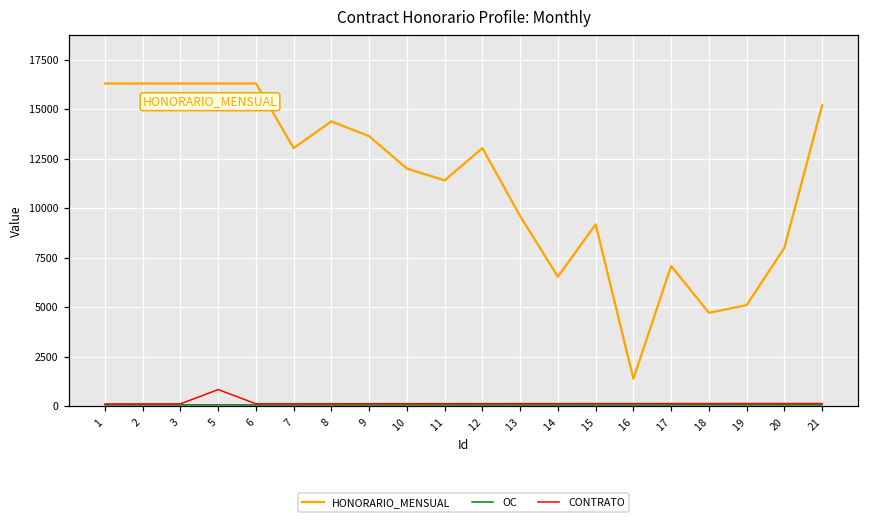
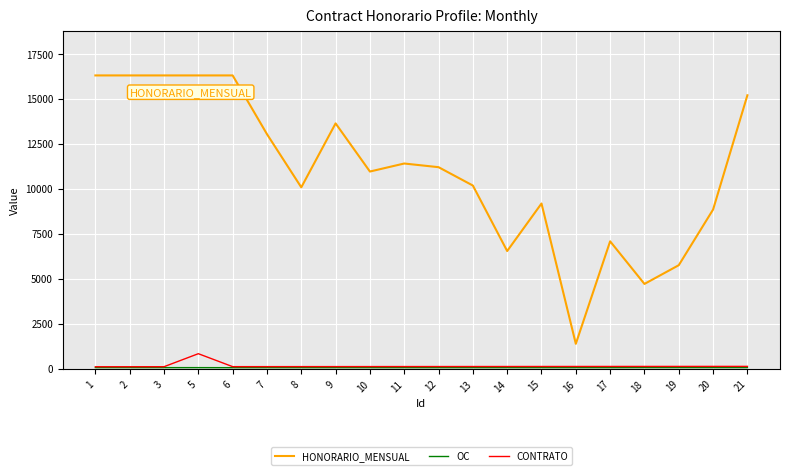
HONORARIO_MENSUAL, 8: 14400 -> 10100
HONORARIO_MENSUAL, 10: 12000 -> 11000
HONORARIO_MENSUAL, 12: 13000 -> 11200
HONORARIO_MENSUAL, 13: 9600 -> 10200
HONORARIO_MENSUAL, 19: 5100 -> 5800
HONORARIO_MENSUAL, 20: 8000 -> 8800
